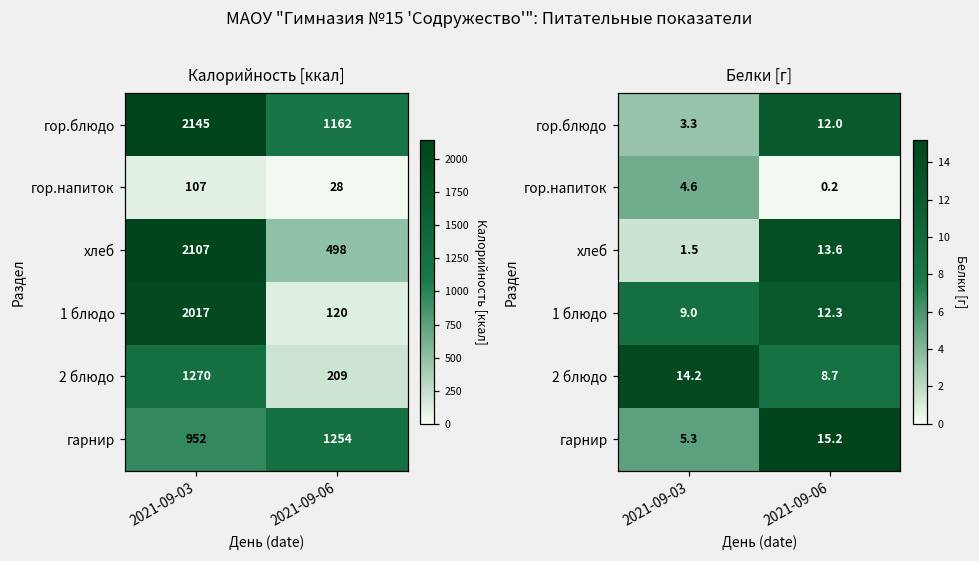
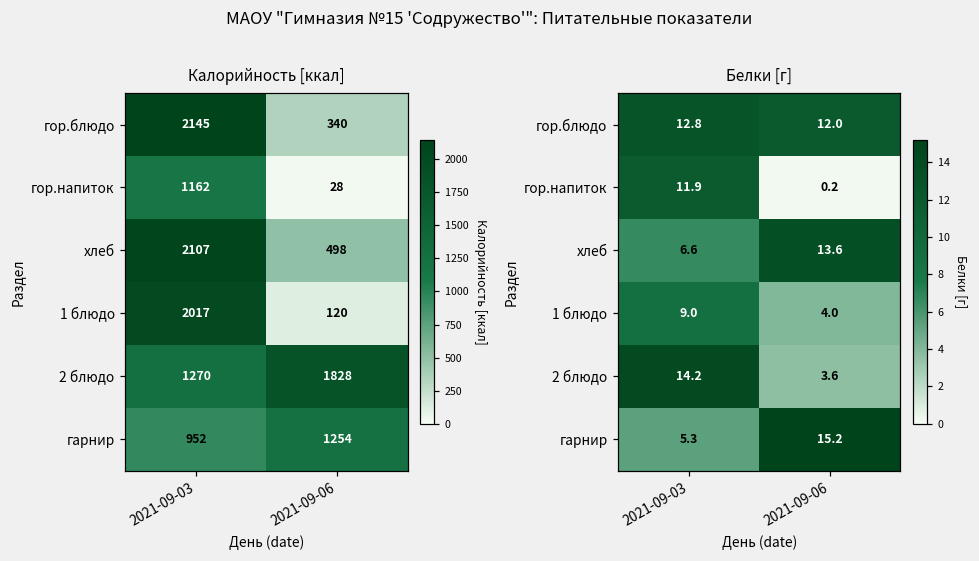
Калорийность [ккал], гор.блюдо, 2021-09-06: 1162 -> 340
Калорийность [ккал], гор.напиток, 2021-09-03: 107 -> 1162
Калорийность [ккал], 2 блюдо, 2021-09-06: 209 -> 1828
Белки [г], гор.блюдо, 2021-09-03: 3.3 -> 12.8
Белки [г], гор.напиток, 2021-09-03: 4.6 -> 11.9
Белки [г], хлеб, 2021-09-03: 1.5 -> 6.6
Белки [г], 1 блюдо, 2021-09-06: 12.3 -> 4.0
Белки [г], 2 блюдо, 2021-09-06: 8.7 -> 3.6
